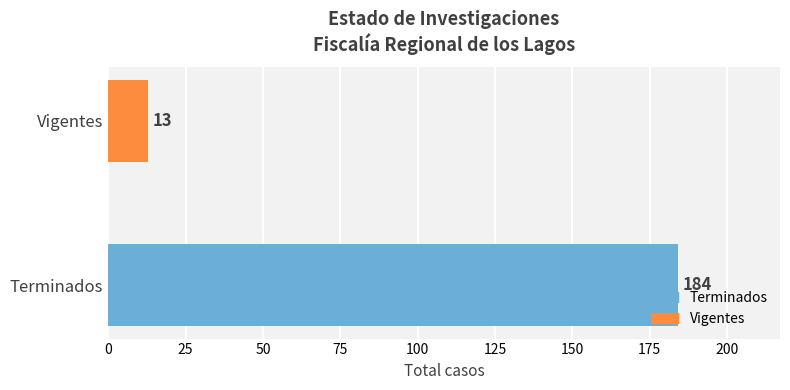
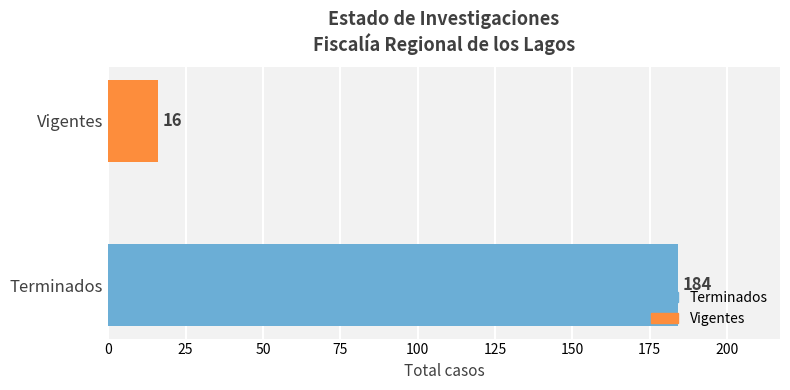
Vigentes: 13 -> 16
